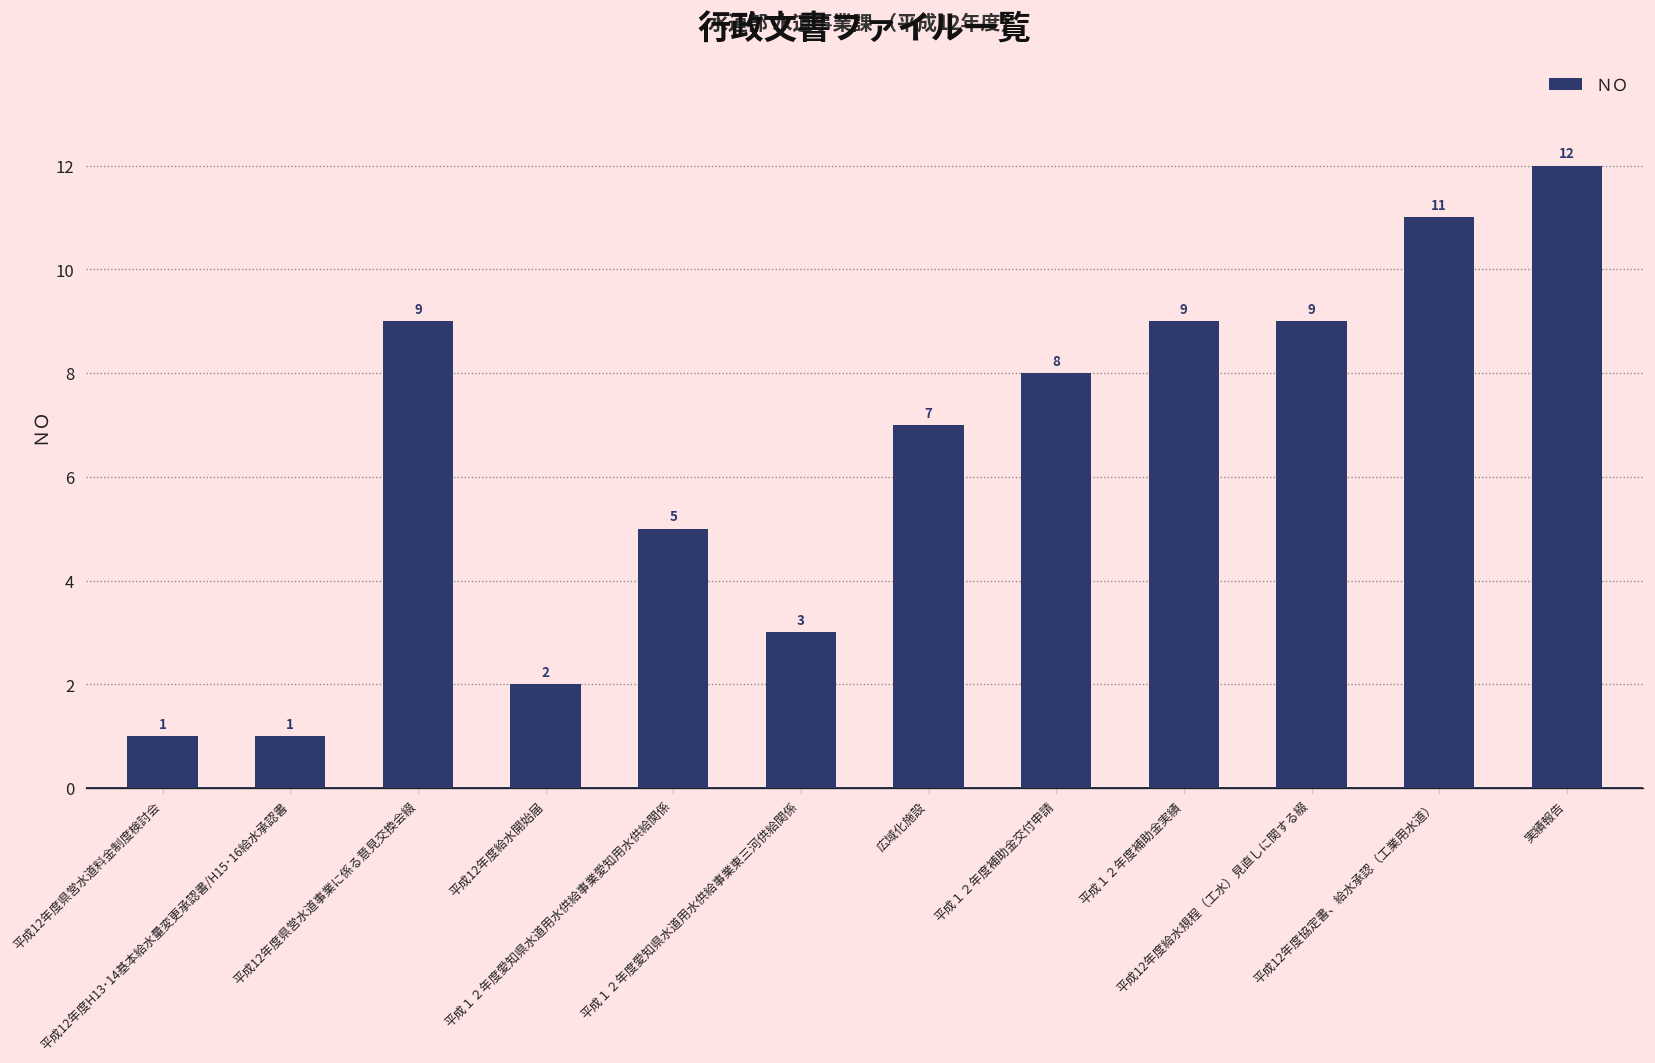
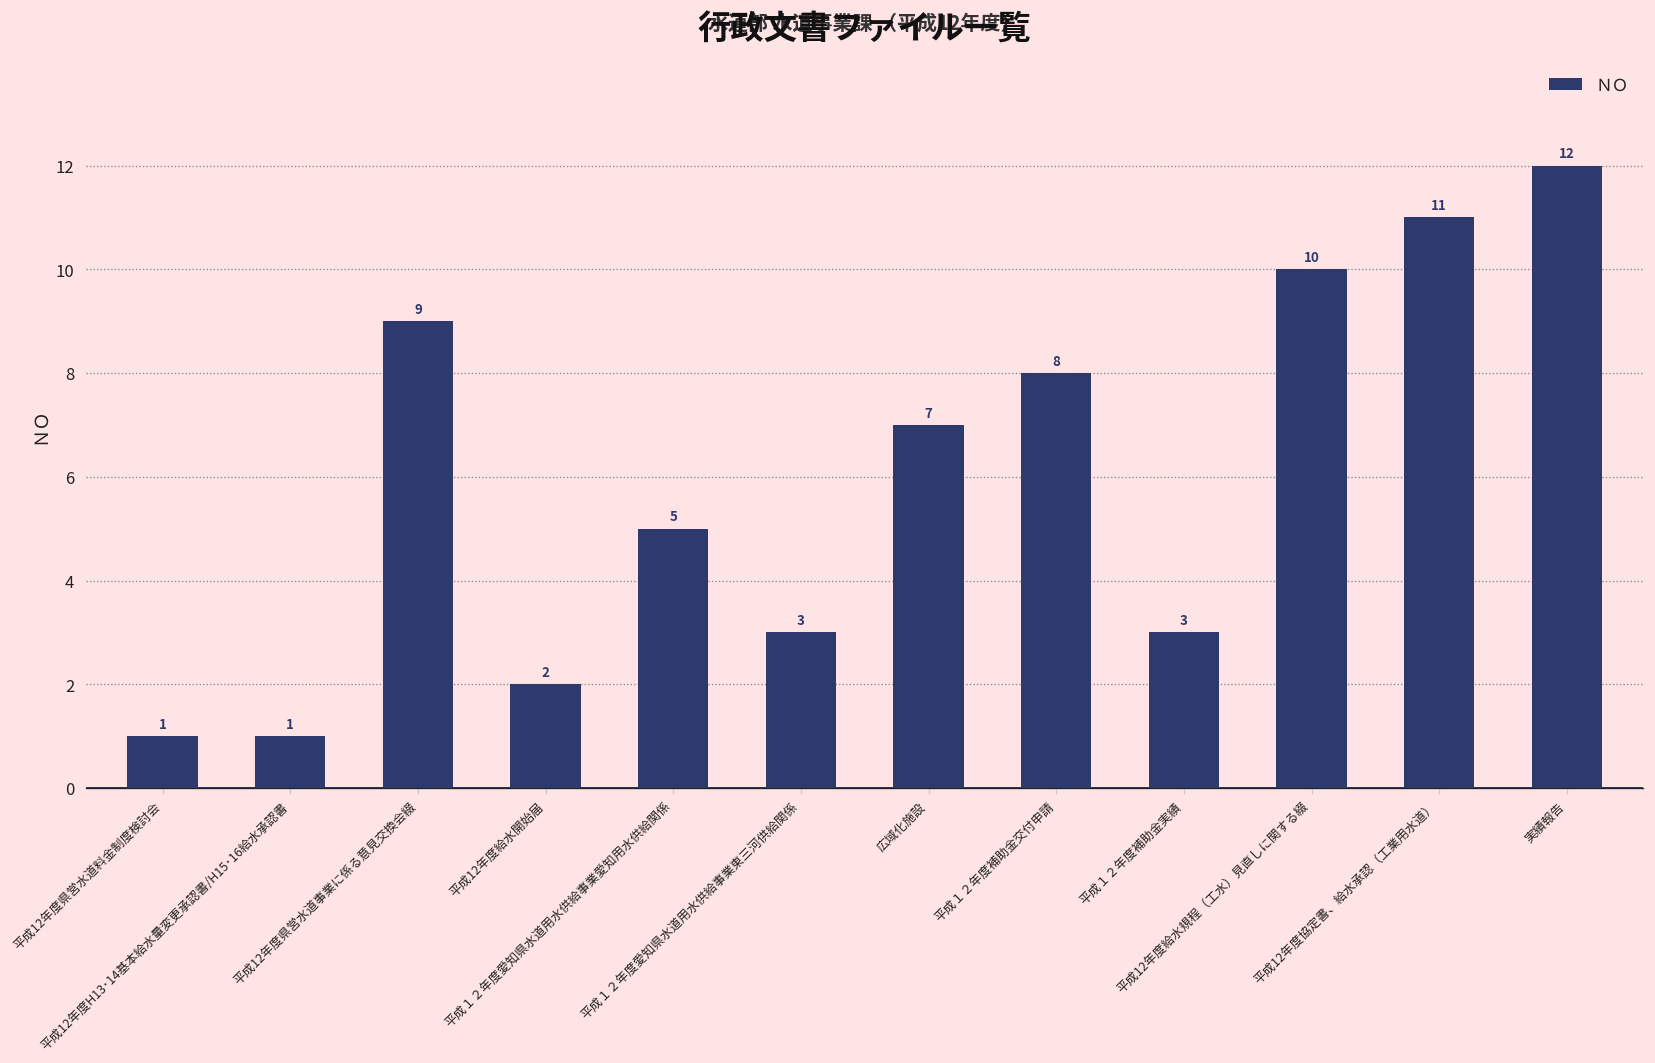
平成１２年度補助金実績: 9 -> 3
平成12年度給水規程（工水）見直しに関する綴: 9 -> 10
